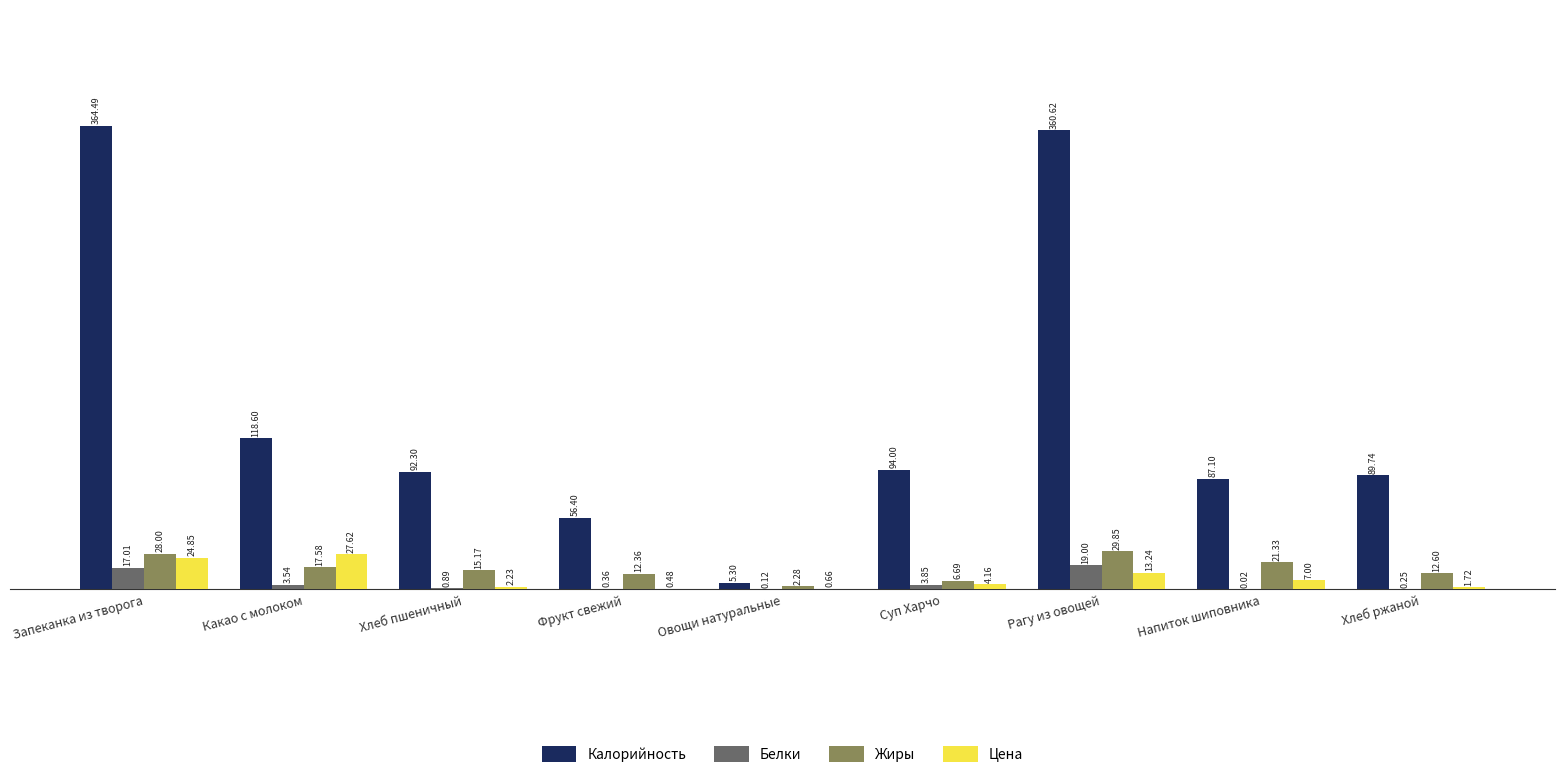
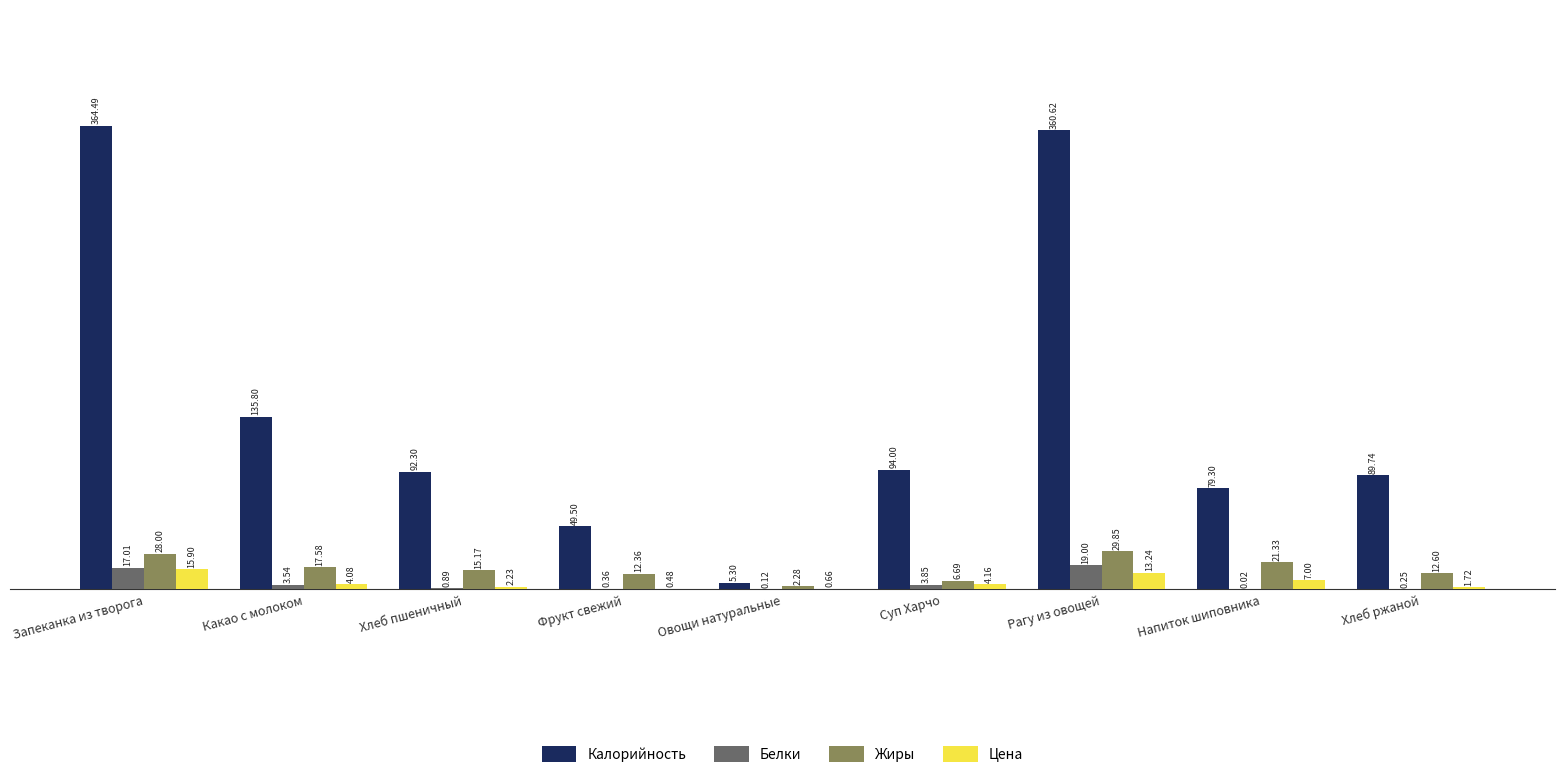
Цена, Запеканка из творога: 24.85 -> 15.90
Калорийность, Какао с молоком: 118.60 -> 135.80
Цена, Какао с молоком: 27.62 -> 4.08
Калорийность, Фрукт свежий: 56.40 -> 49.50
Калорийность, Напиток шиповника: 87.10 -> 79.30
